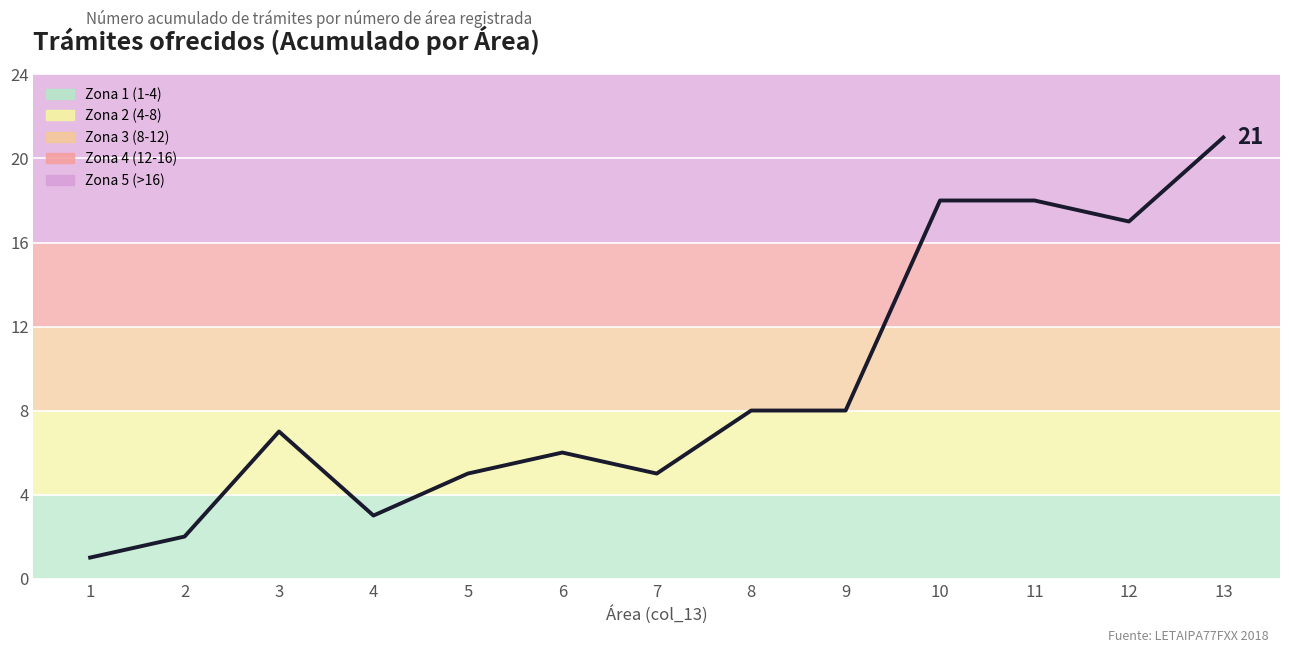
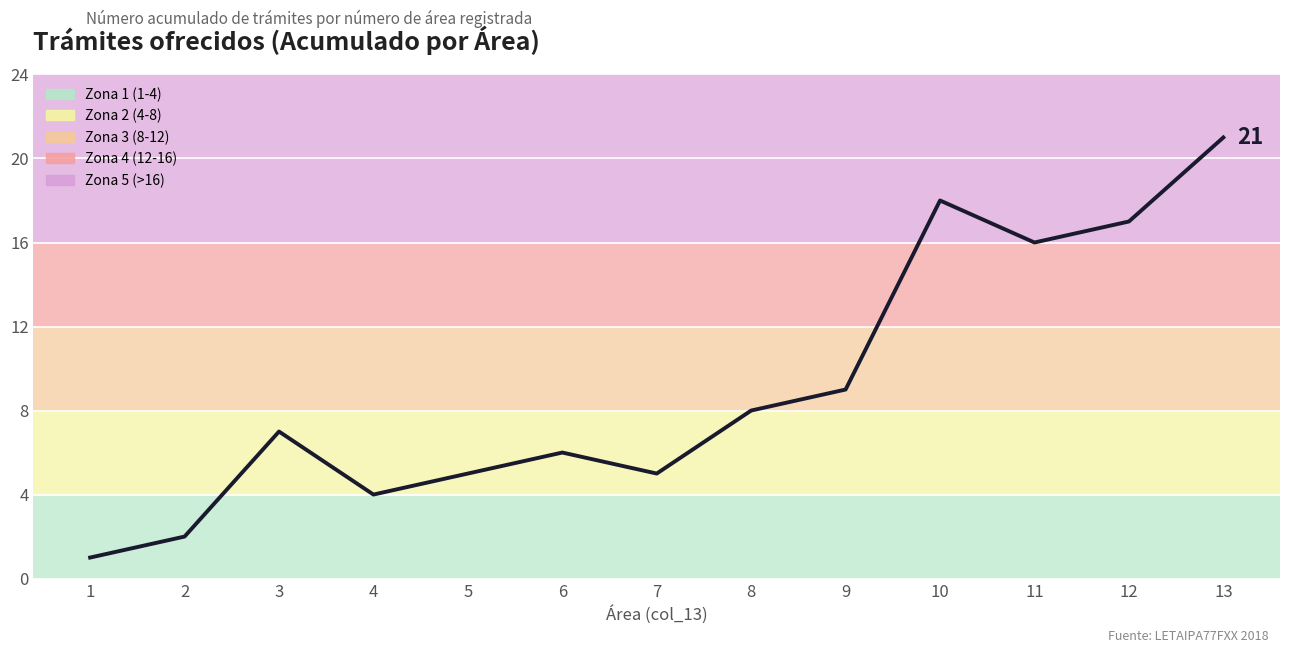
4: 3 -> 4
9: 8 -> 9
11: 18 -> 16
